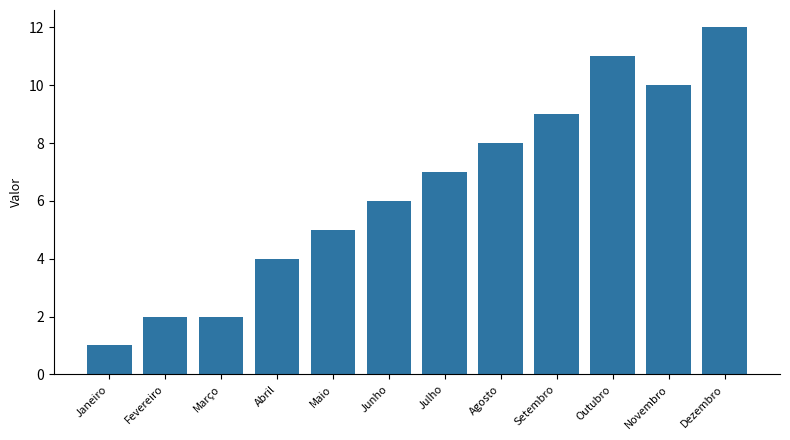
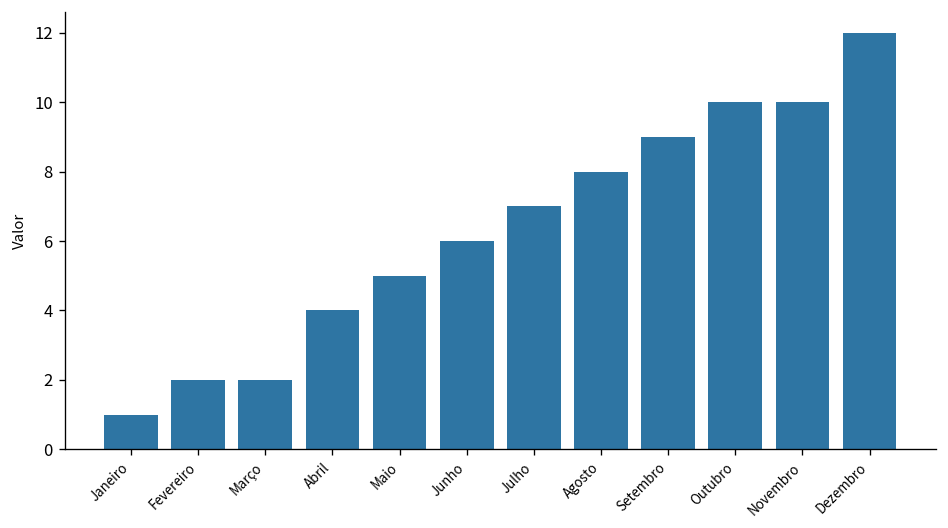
Outubro: 11 -> 10
